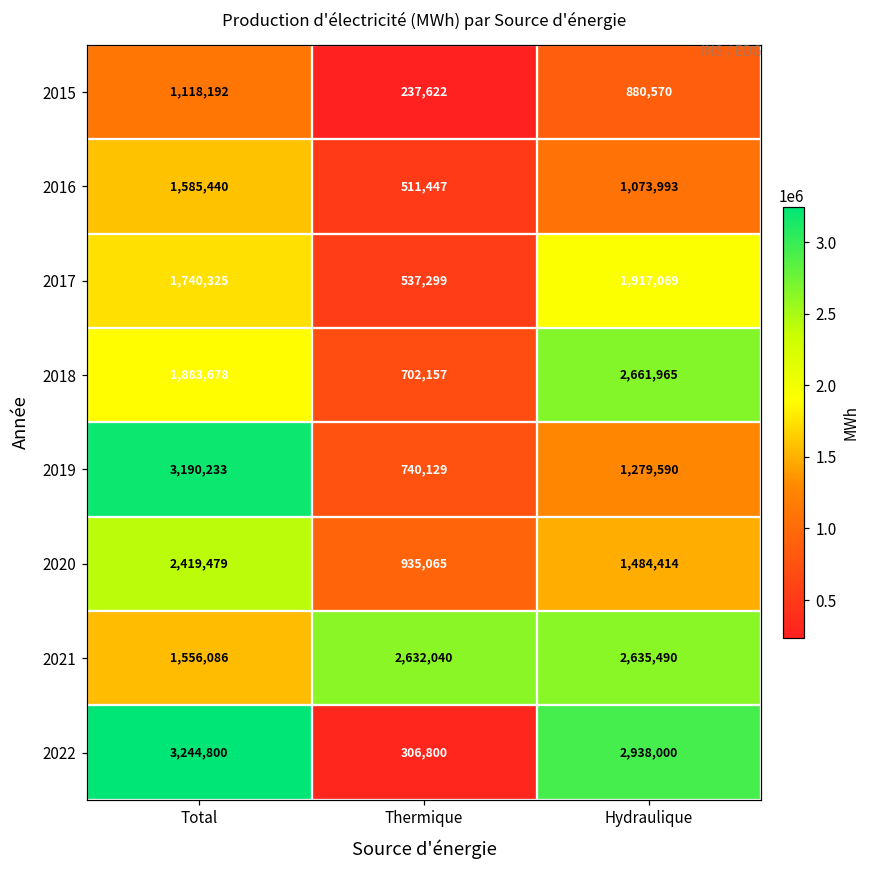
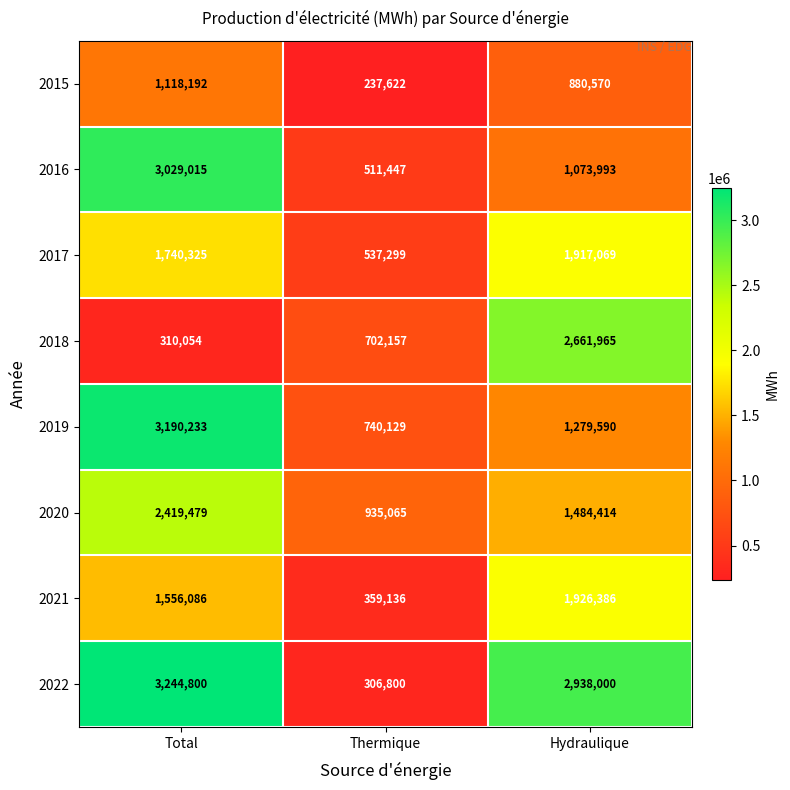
2016, Total: 1,585,440 -> 3,029,015
2018, Total: 1,883,678 -> 310,054
2021, Thermique: 2,632,040 -> 359,136
2021, Hydraulique: 2,635,490 -> 1,926,386
